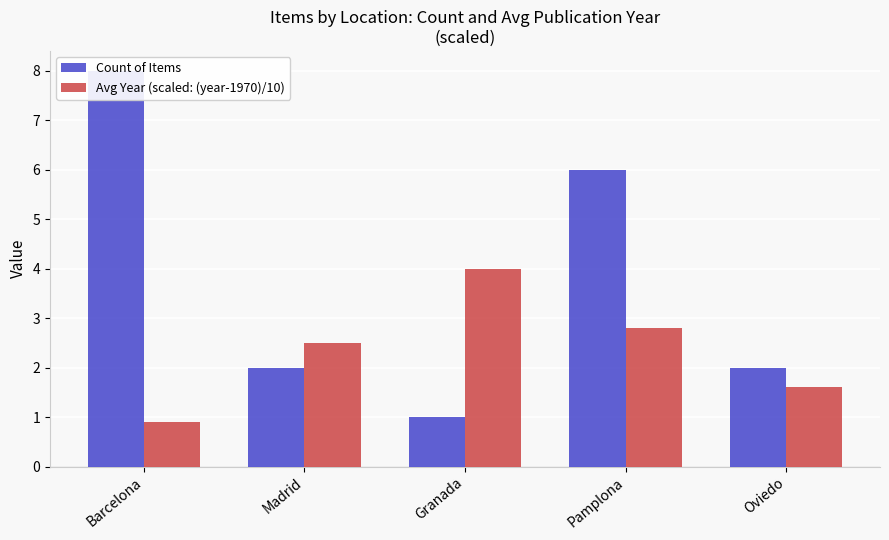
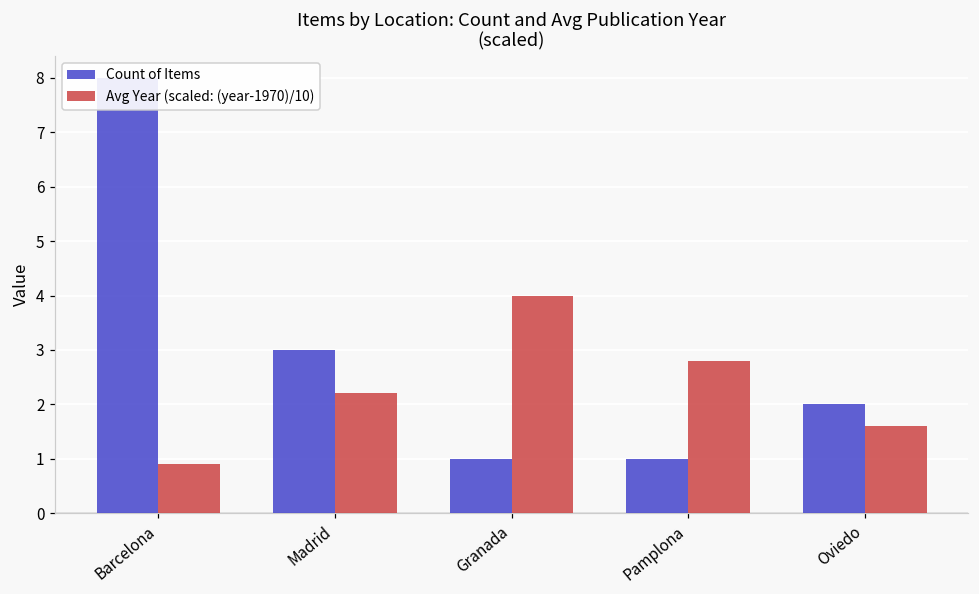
Count of Items, Madrid: 2 -> 3
Avg Year (scaled: (year-1970)/10), Madrid: 2.5 -> 2.2
Count of Items, Pamplona: 6 -> 1
